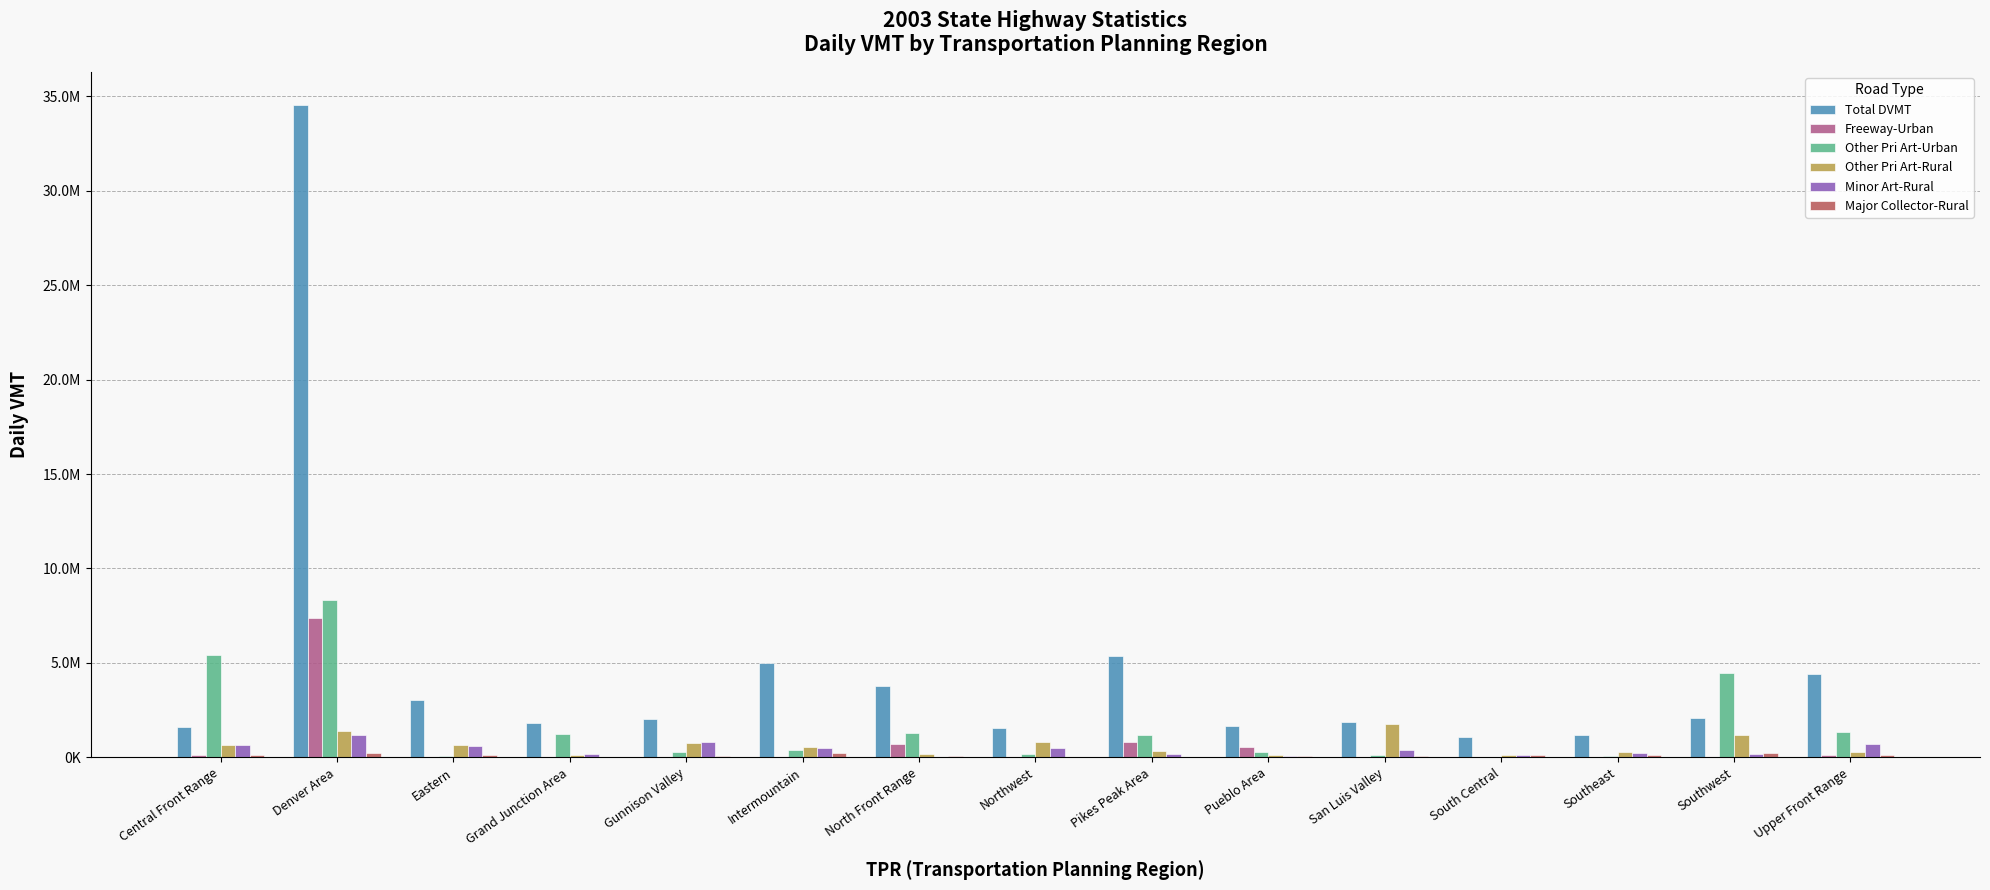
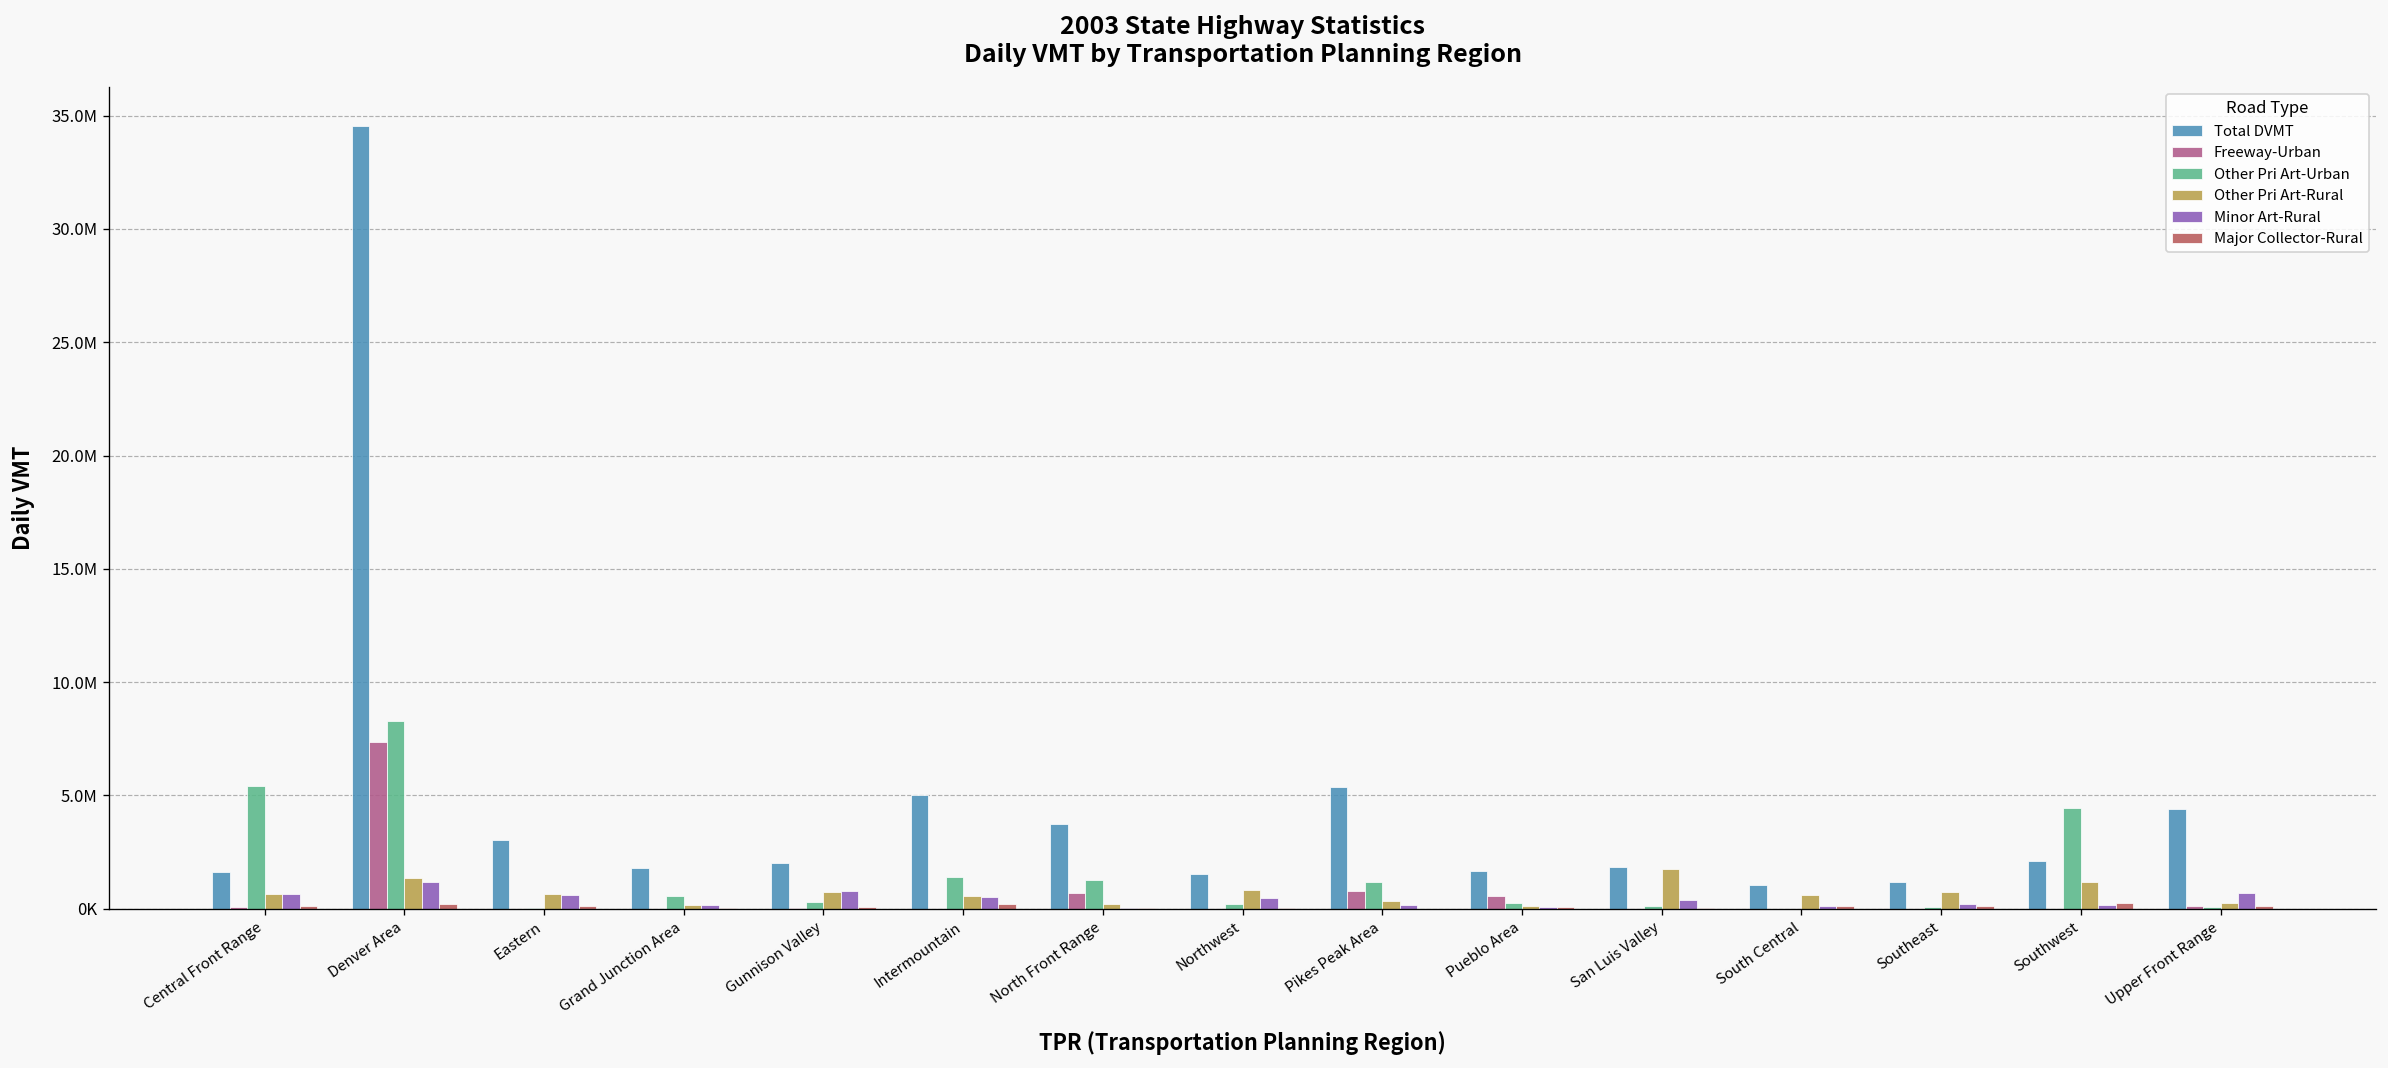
Other Pri Art-Urban, Grand Junction Area: 1200000 -> 600000
Other Pri Art-Urban, Intermountain: 400000 -> 1400000
Other Pri Art-Rural, South Central: 100000 -> 600000
Other Pri Art-Rural, Southeast: 300000 -> 800000
Other Pri Art-Urban, Upper Front Range: 1400000 -> 100000
